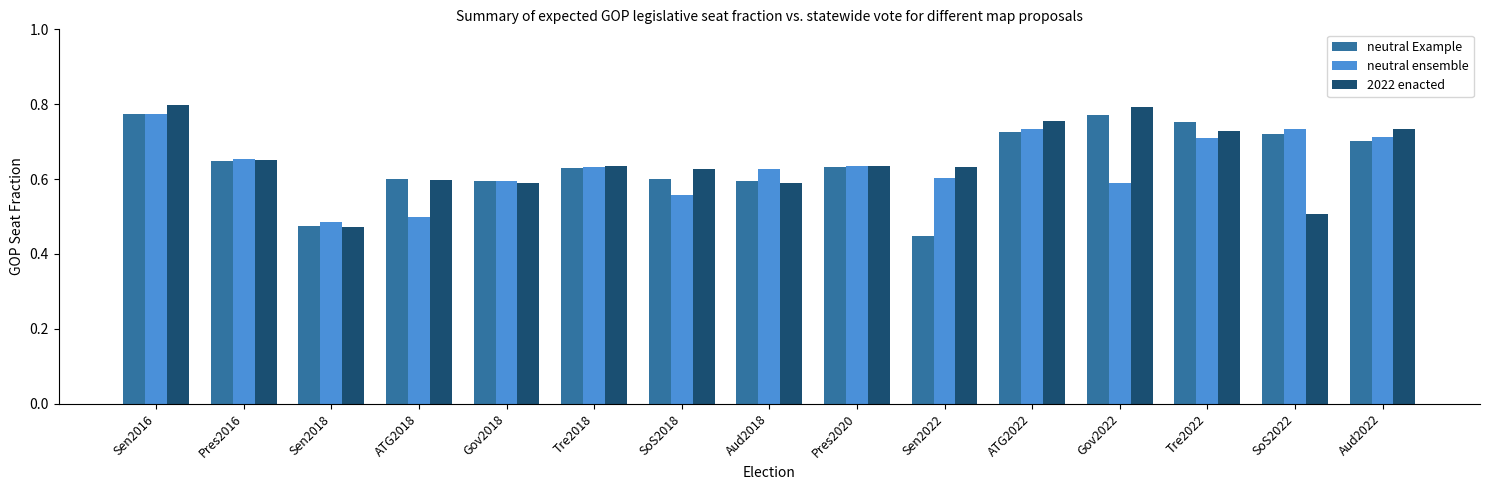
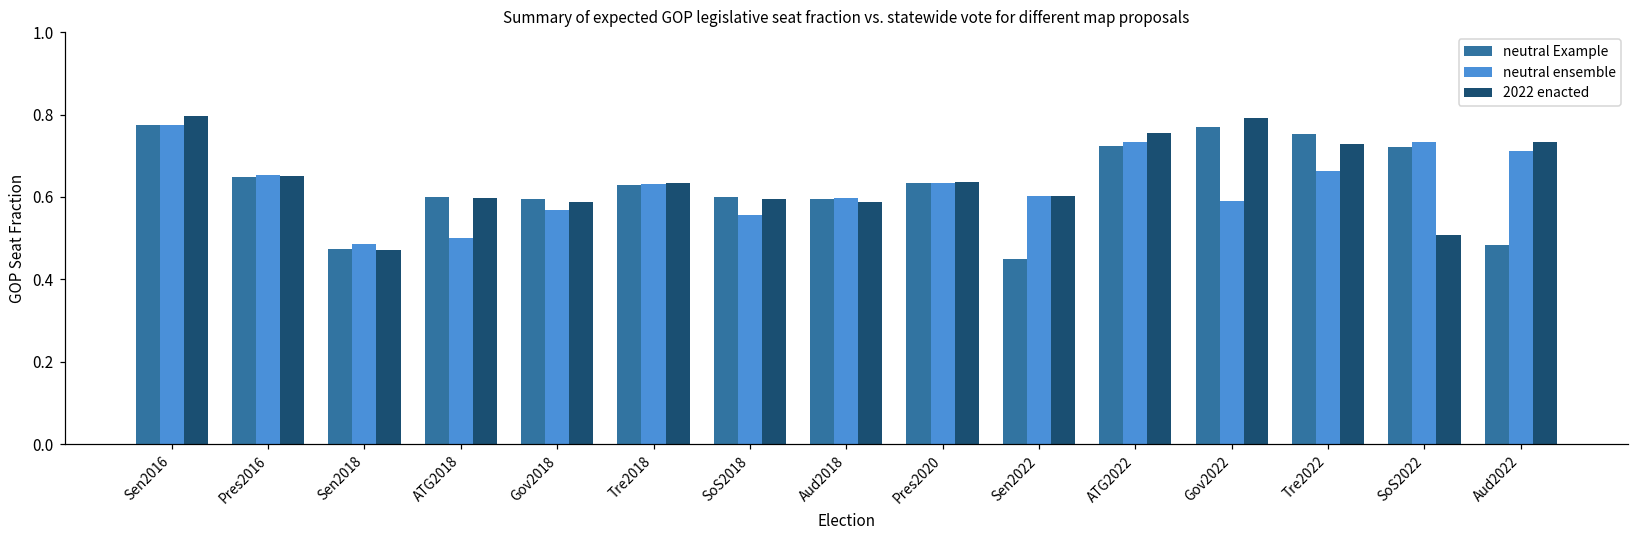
neutral ensemble, Gov2018: 0.60 -> 0.57
2022 enacted, SoS2018: 0.63 -> 0.59
neutral ensemble, Aud2018: 0.63 -> 0.60
2022 enacted, Sen2022: 0.63 -> 0.60
neutral ensemble, Tre2022: 0.71 -> 0.66
neutral Example, Aud2022: 0.70 -> 0.48
